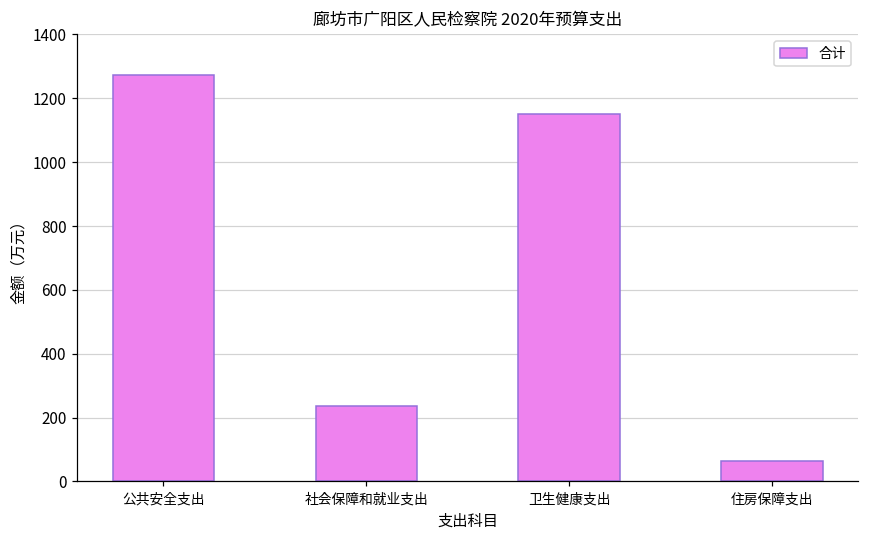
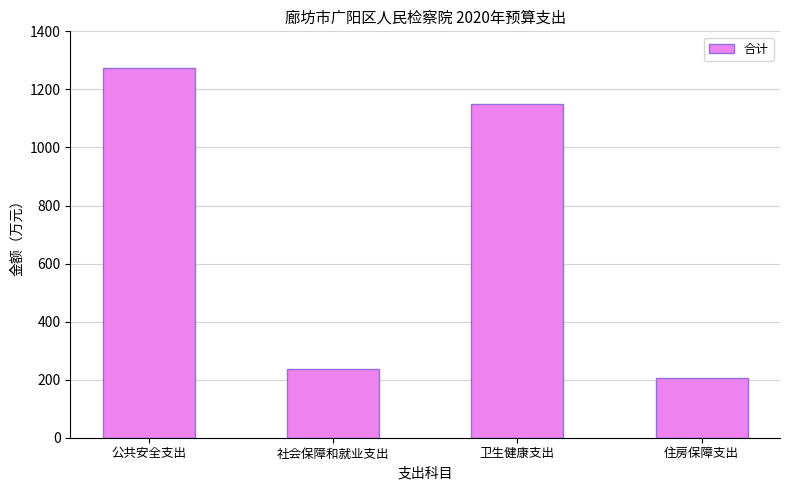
住房保障支出: 60 -> 210
